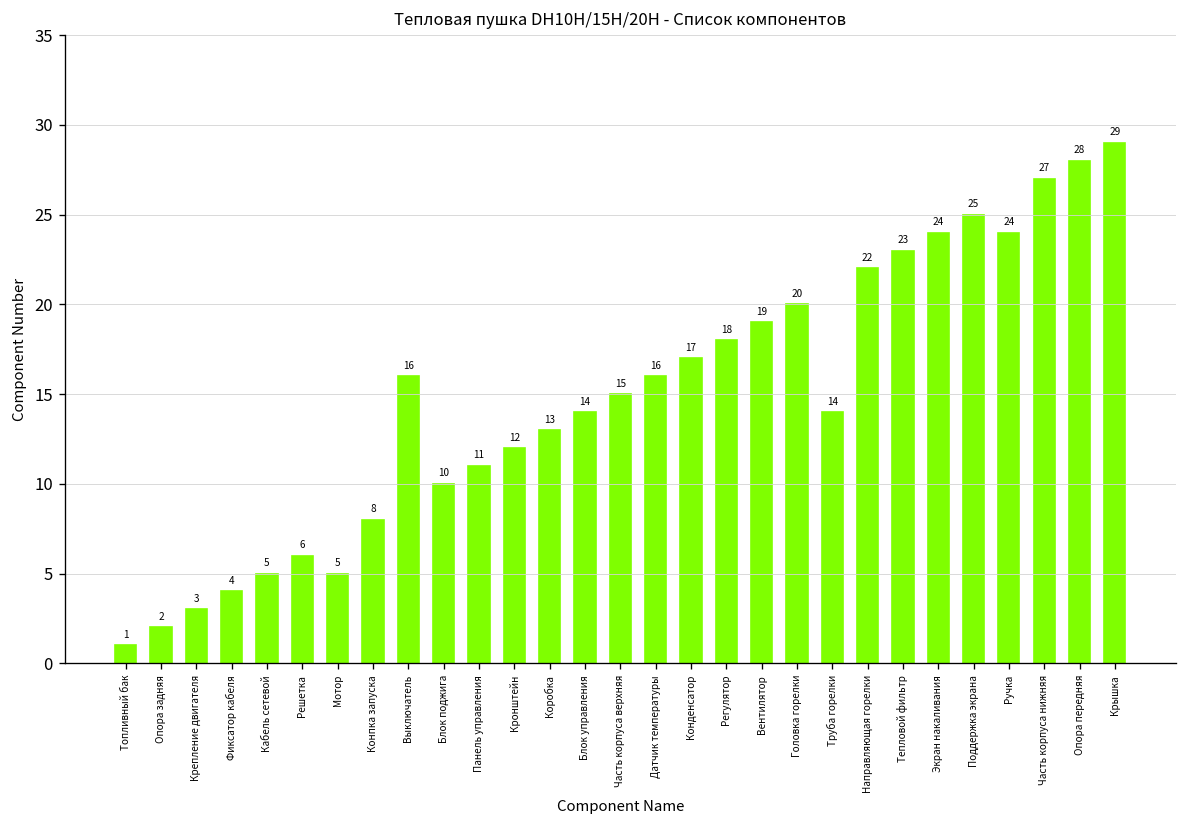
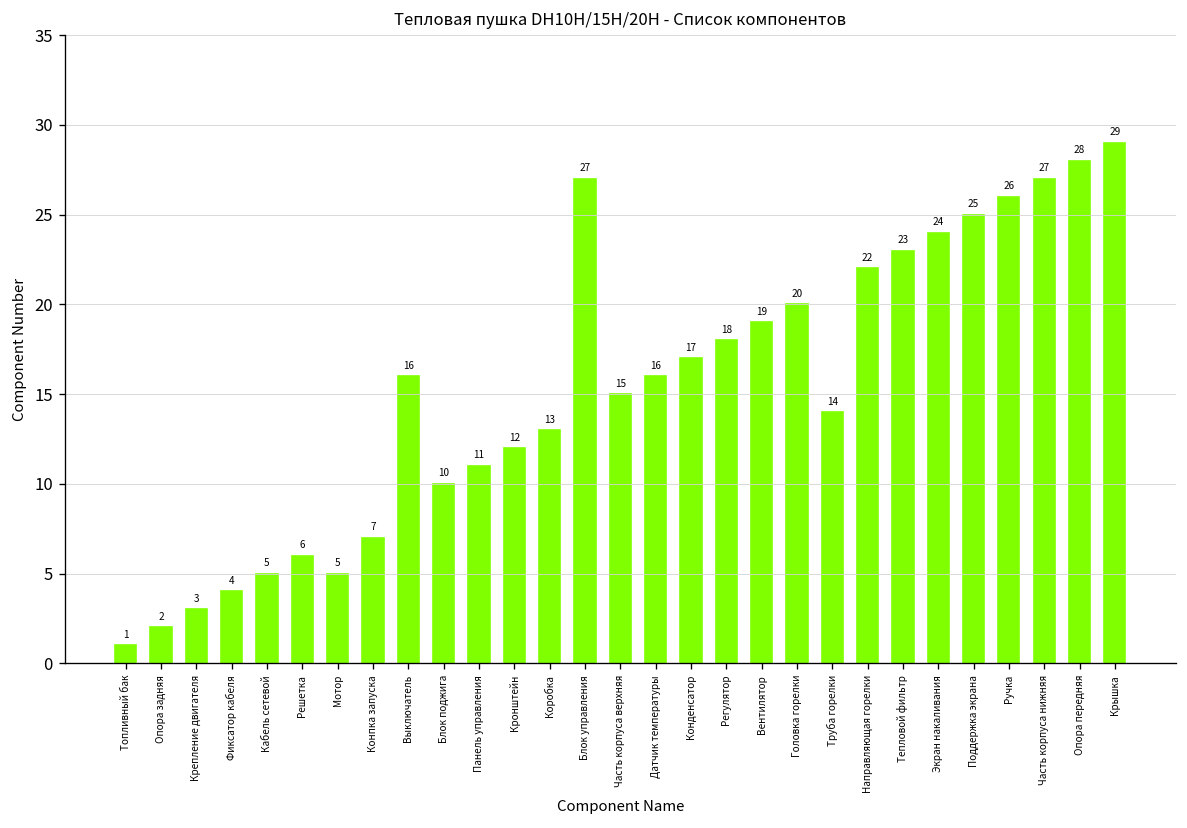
Конпка запуска: 8 -> 7
Блок управления: 14 -> 27
Ручка: 24 -> 26
